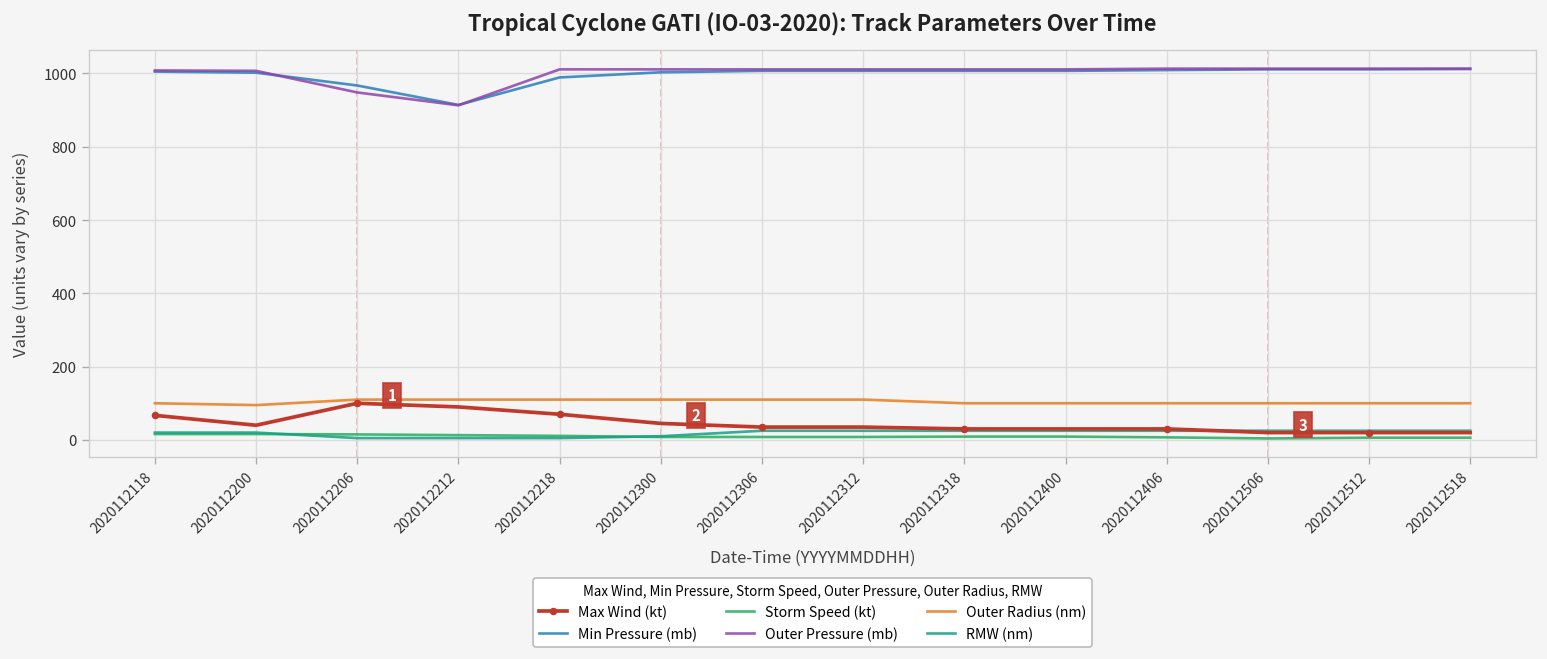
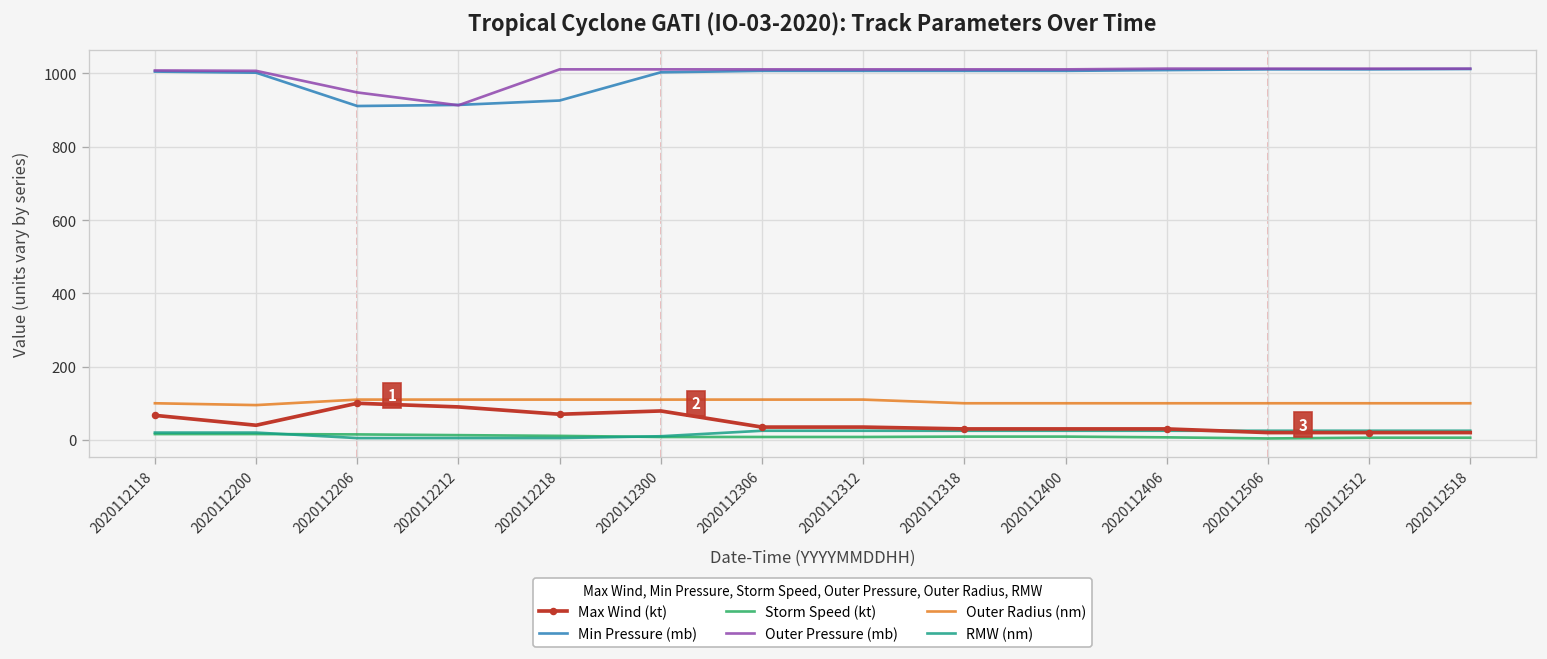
Min Pressure (mb), 2020112206: 970 -> 910
Min Pressure (mb), 2020112218: 990 -> 930
Max Wind (kt), 2020112300: 50 -> 80
